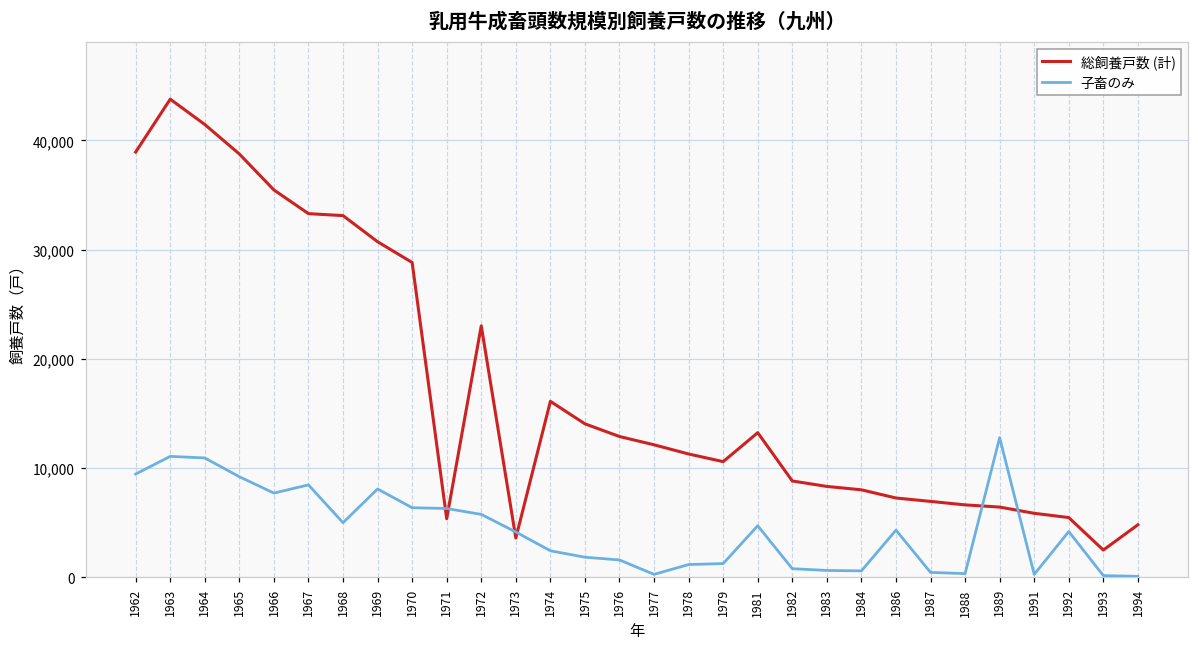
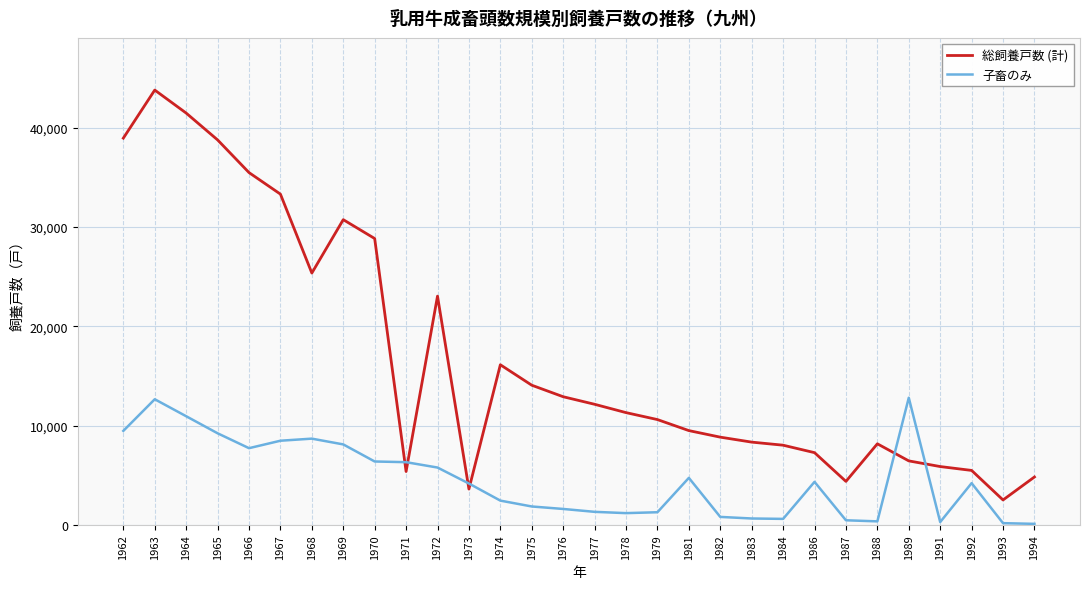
子畜のみ, 1963: 11,000 -> 13,000
総飼養戸数 (計), 1968: 33,000 -> 25,000
子畜のみ, 1968: 5,000 -> 9,000
子畜のみ, 1977: 0 -> 1,000
総飼養戸数 (計), 1981: 13,000 -> 9,000
総飼養戸数 (計), 1987: 7,000 -> 4,000
総飼養戸数 (計), 1988: 7,000 -> 8,000
